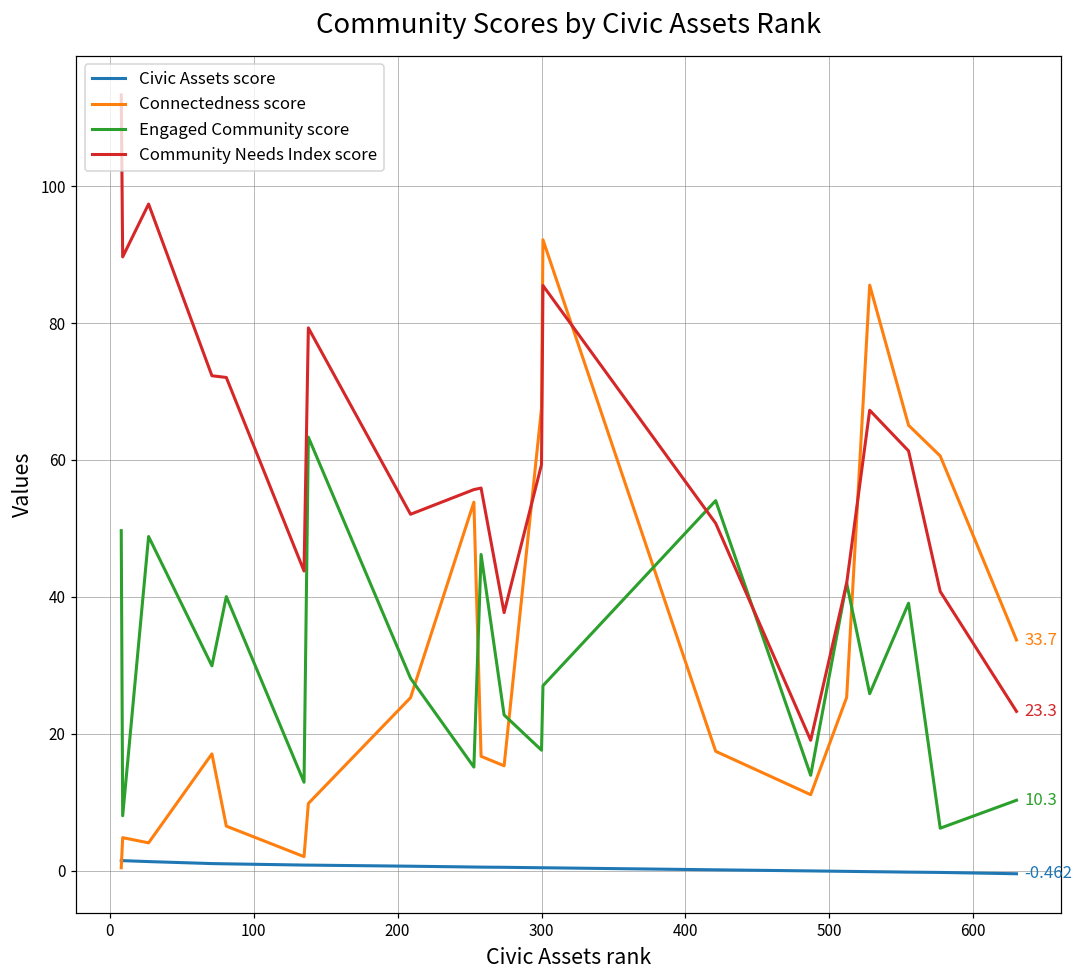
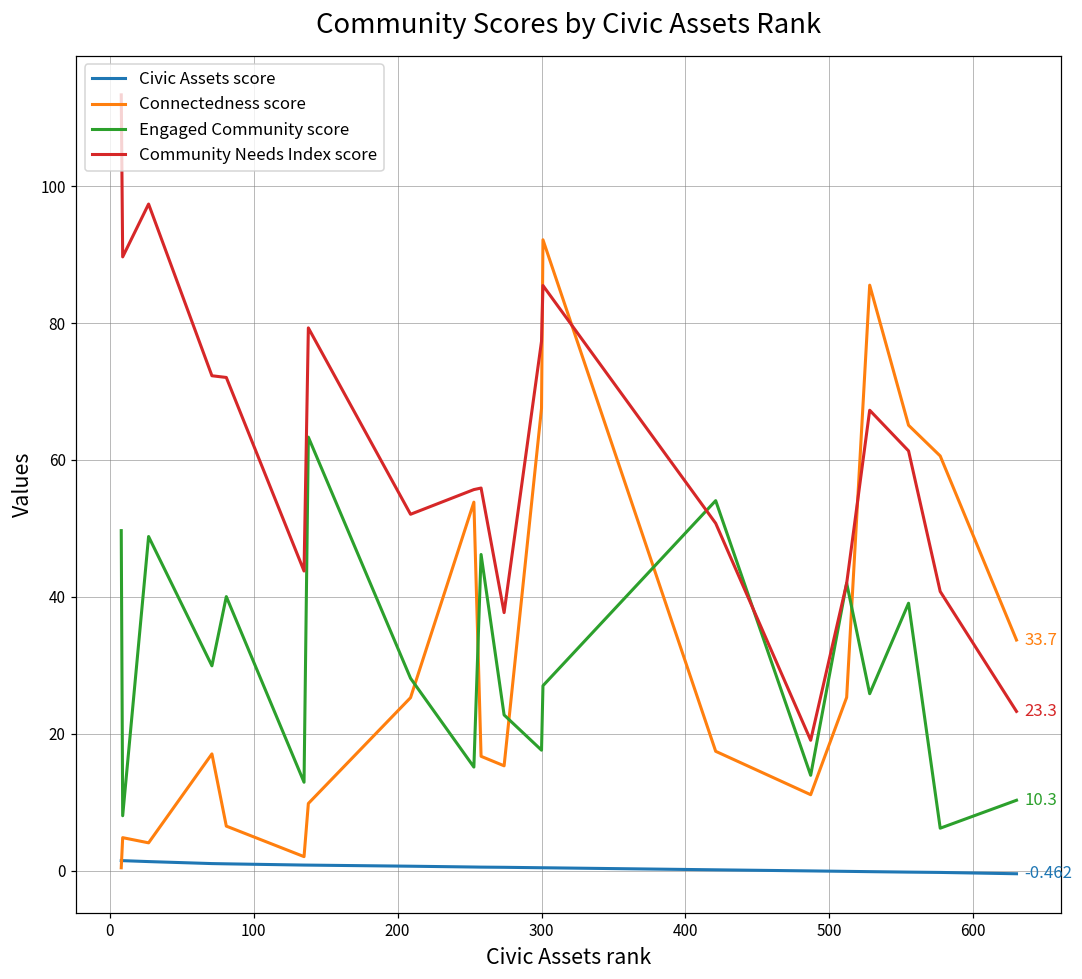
Community Needs Index score, 300: 59 -> 77
